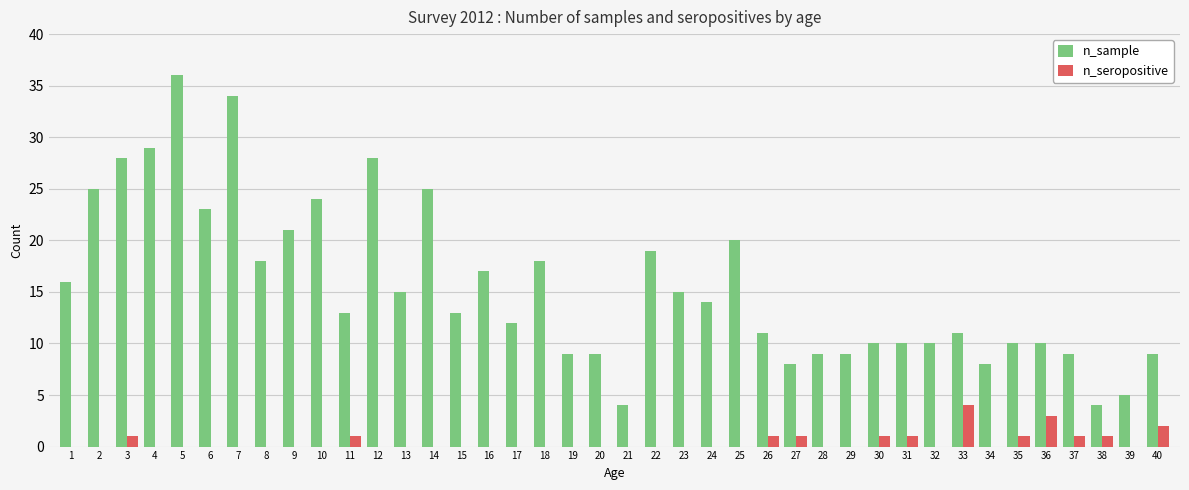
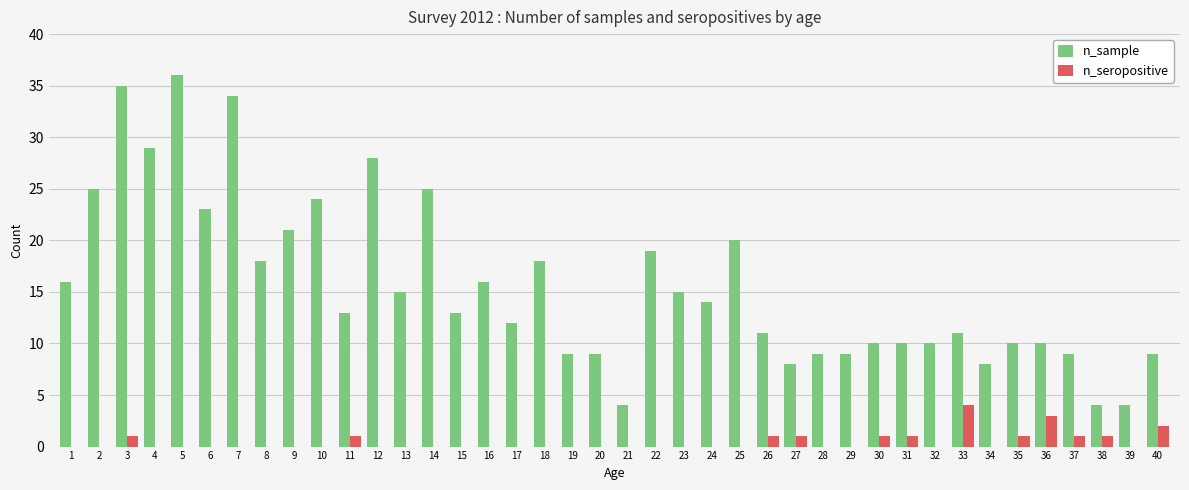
n_sample, 3: 28 -> 35
n_sample, 16: 17 -> 16
n_sample, 39: 5 -> 4
